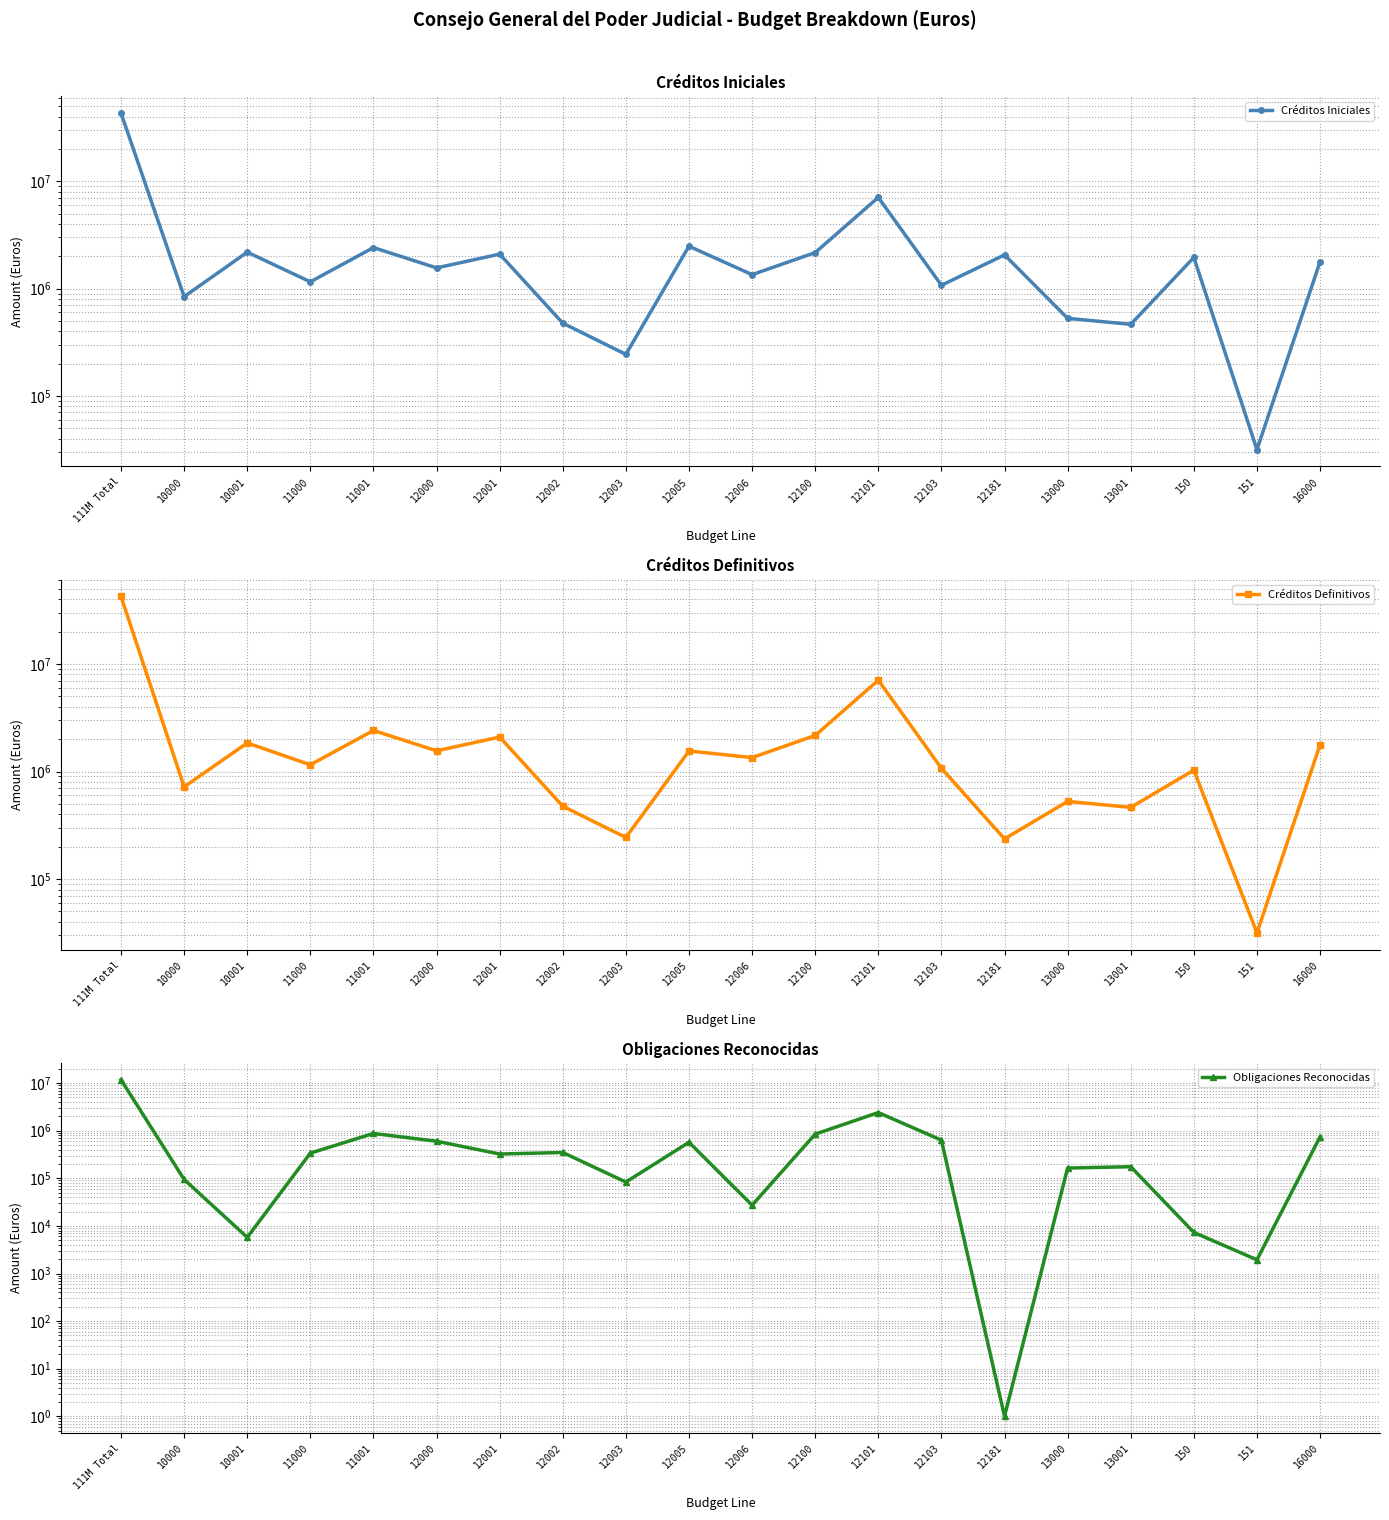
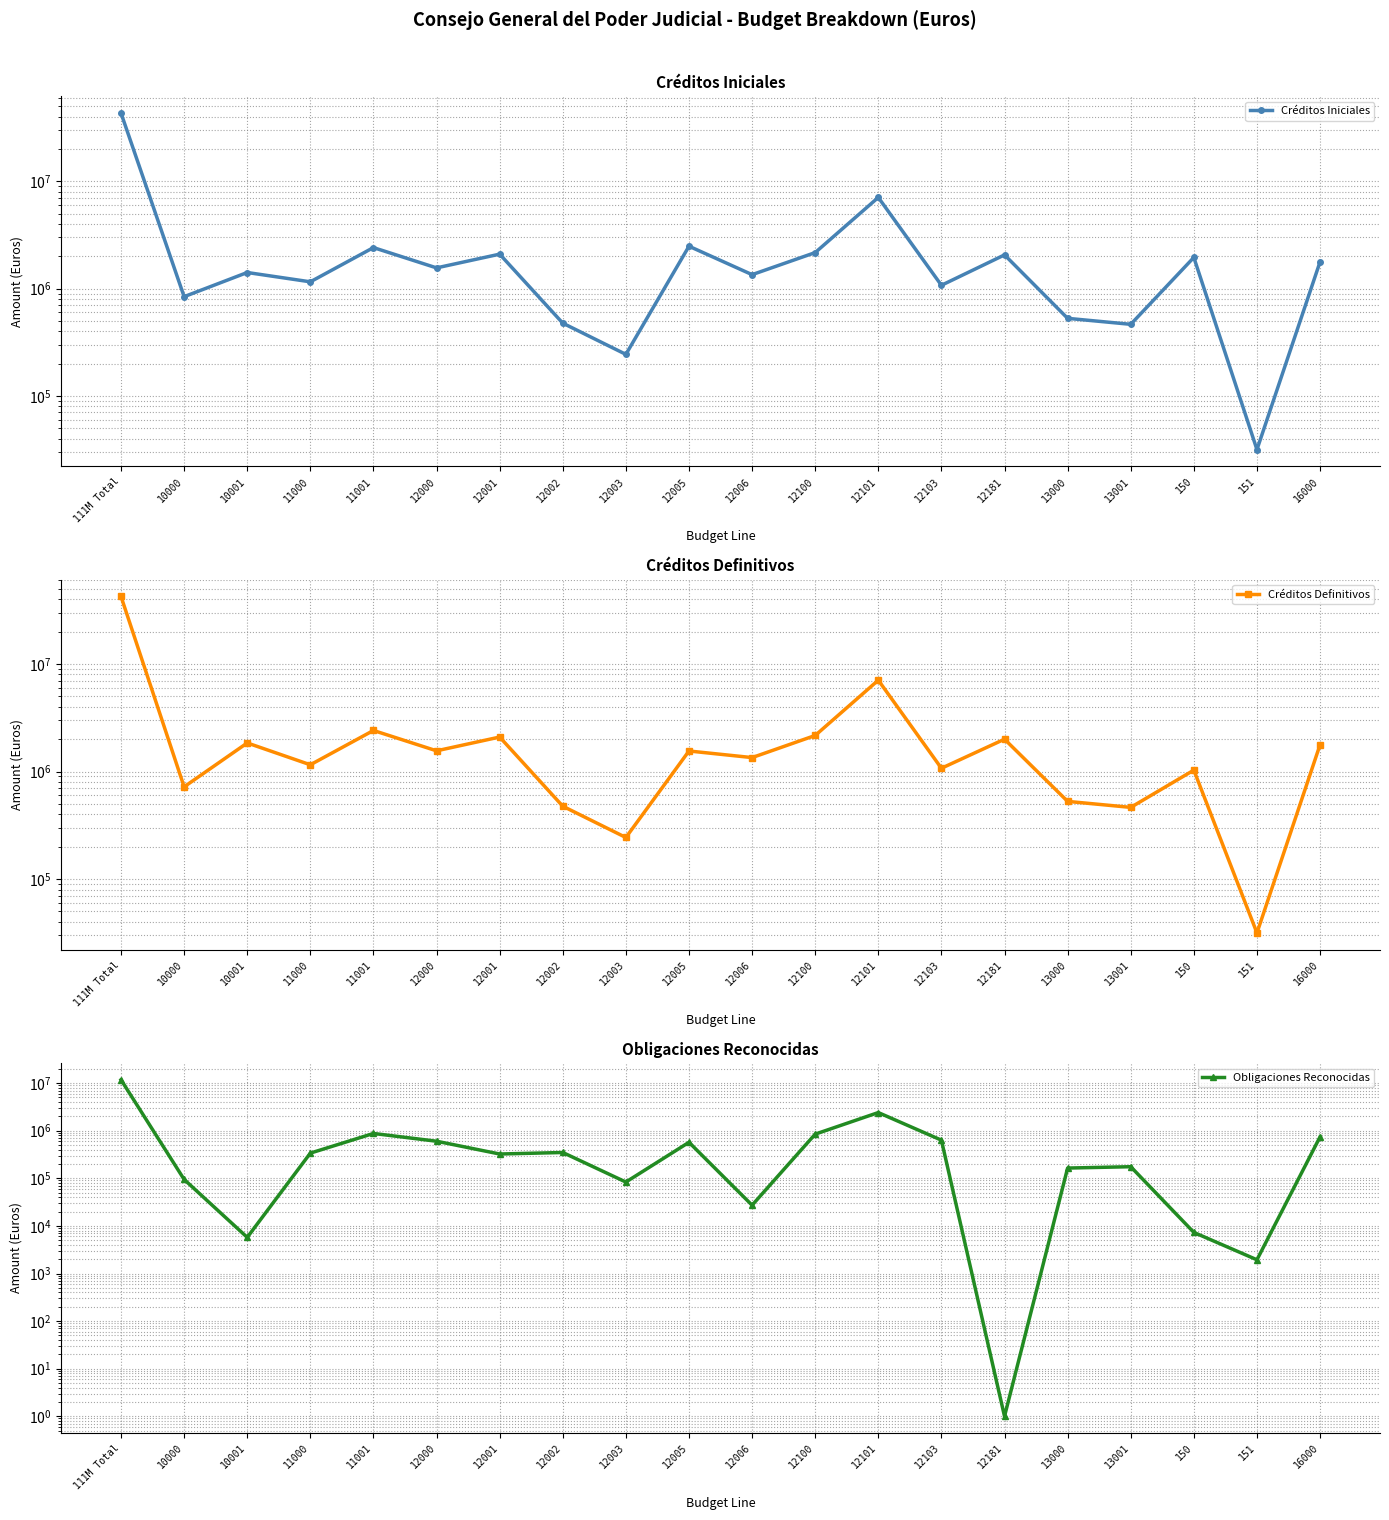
Créditos Iniciales, 10001: 2200000 -> 1400000
Créditos Definitivos, 12181: 240000 -> 2000000
